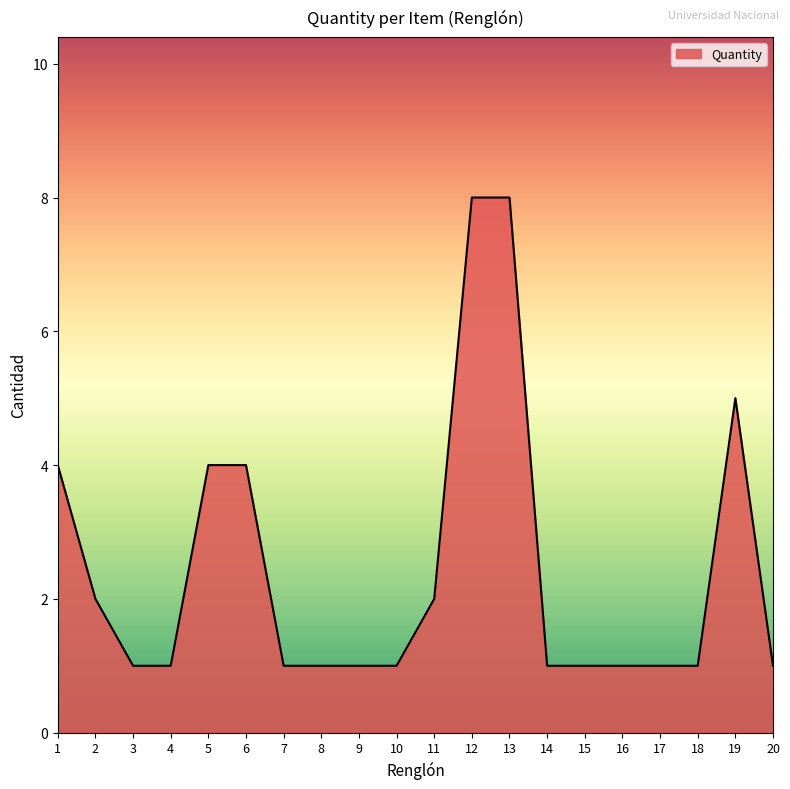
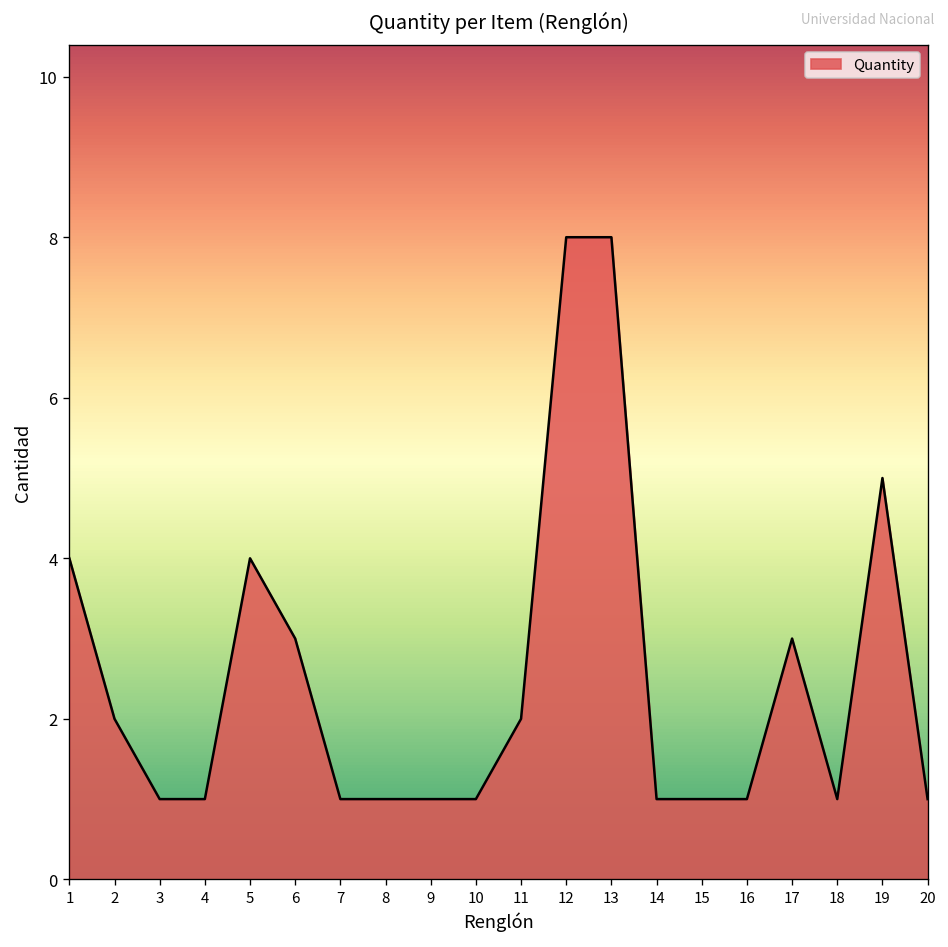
6: 4 -> 3
17: 1 -> 3
